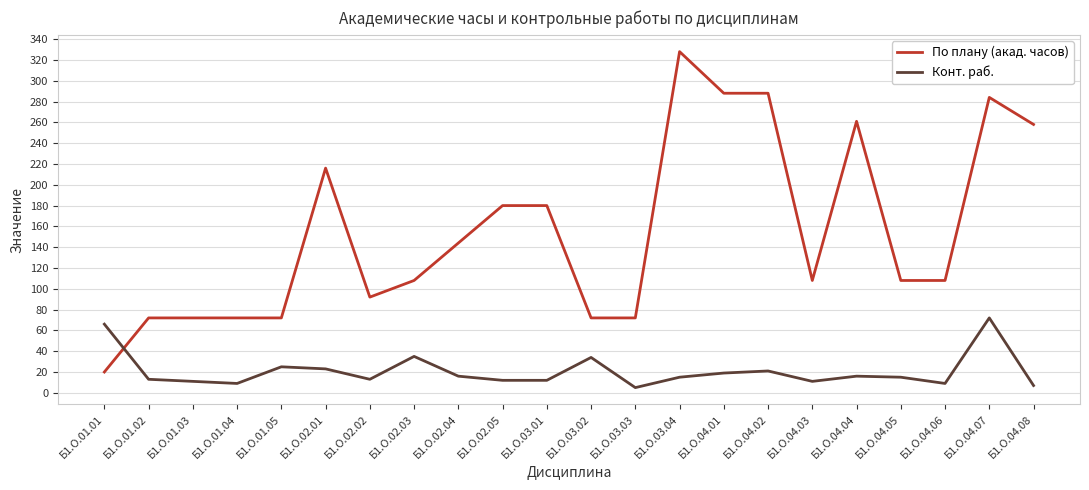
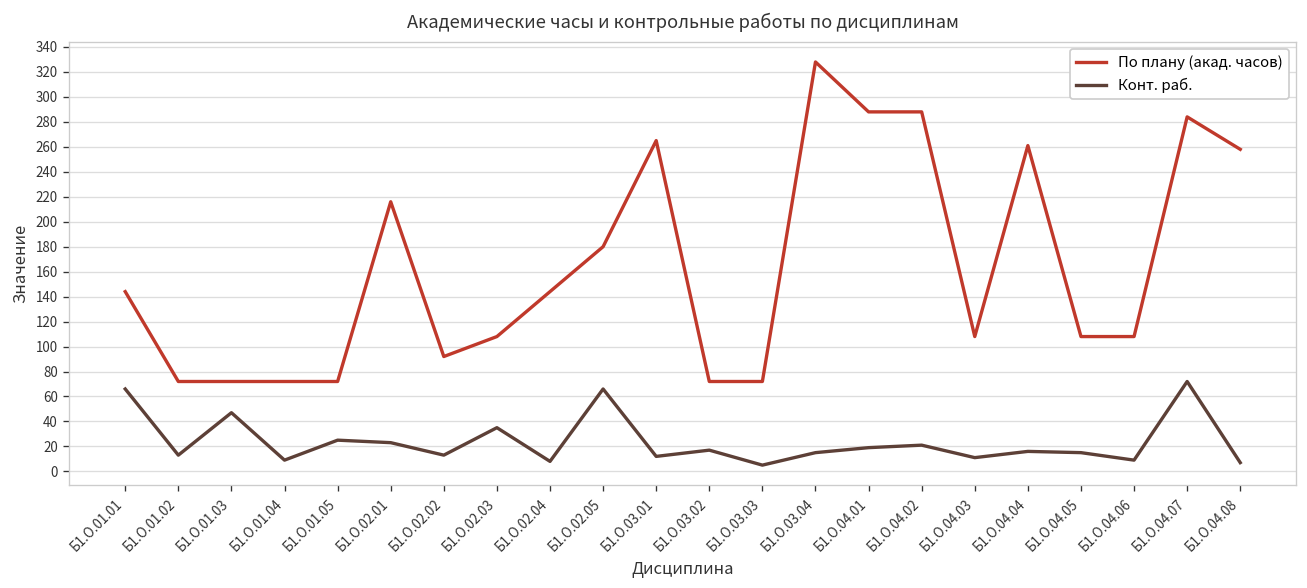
По плану (акад. часов), Б1.О.01.01: 20 -> 144
Конт. раб., Б1.О.01.03: 11 -> 47
Конт. раб., Б1.О.02.04: 16 -> 8
Конт. раб., Б1.О.02.05: 12 -> 66
По плану (акад. часов), Б1.О.03.01: 180 -> 265
Конт. раб., Б1.О.03.02: 34 -> 17
